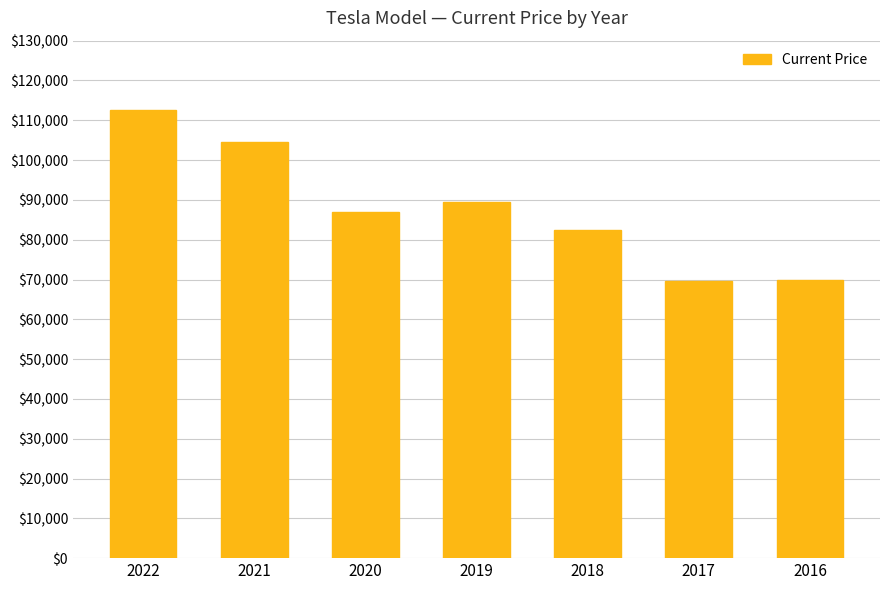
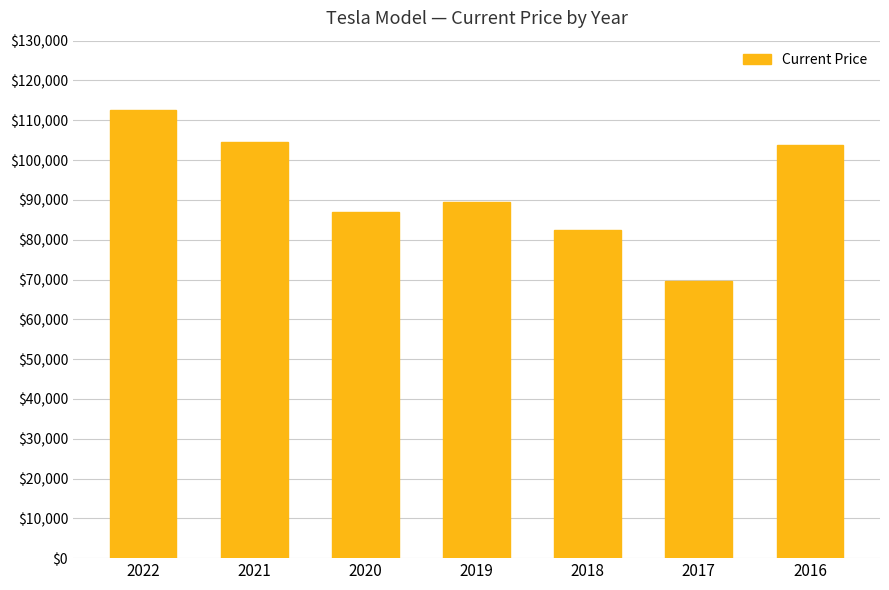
2016: $70,000 -> $104,000
